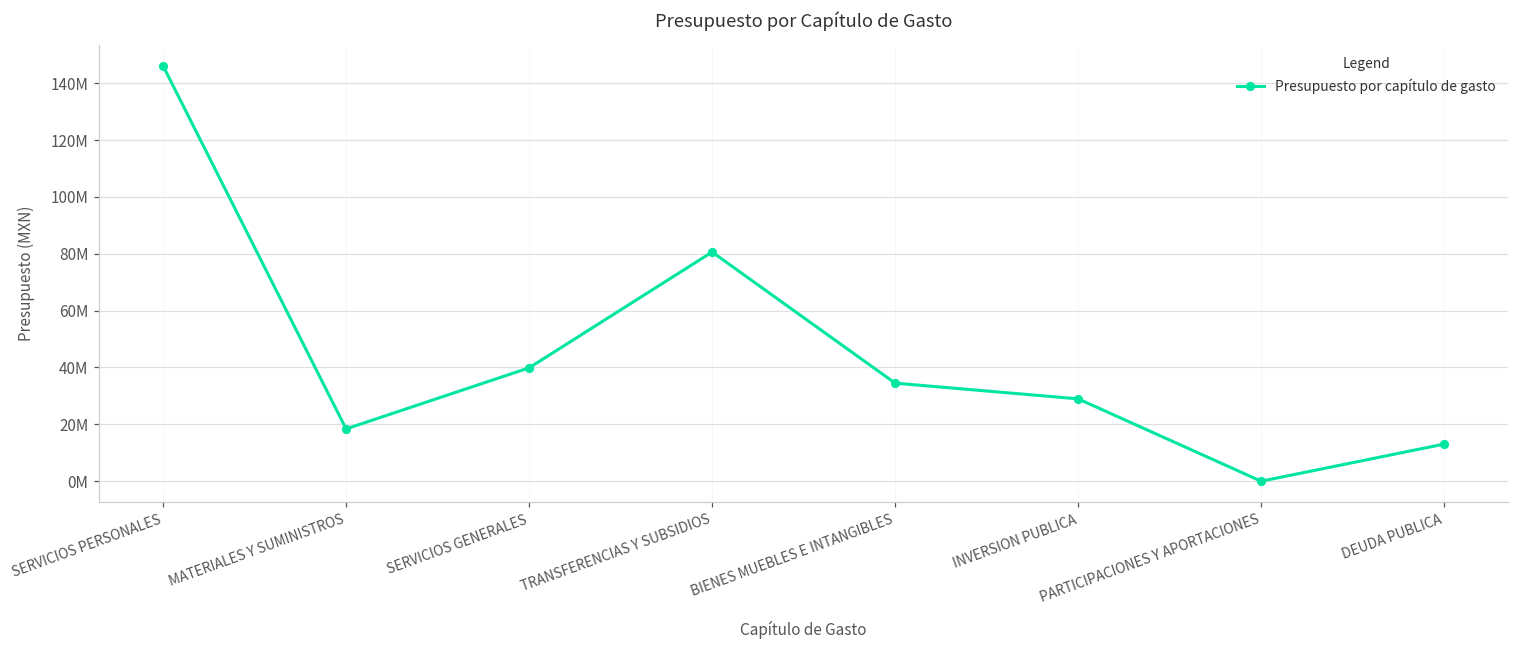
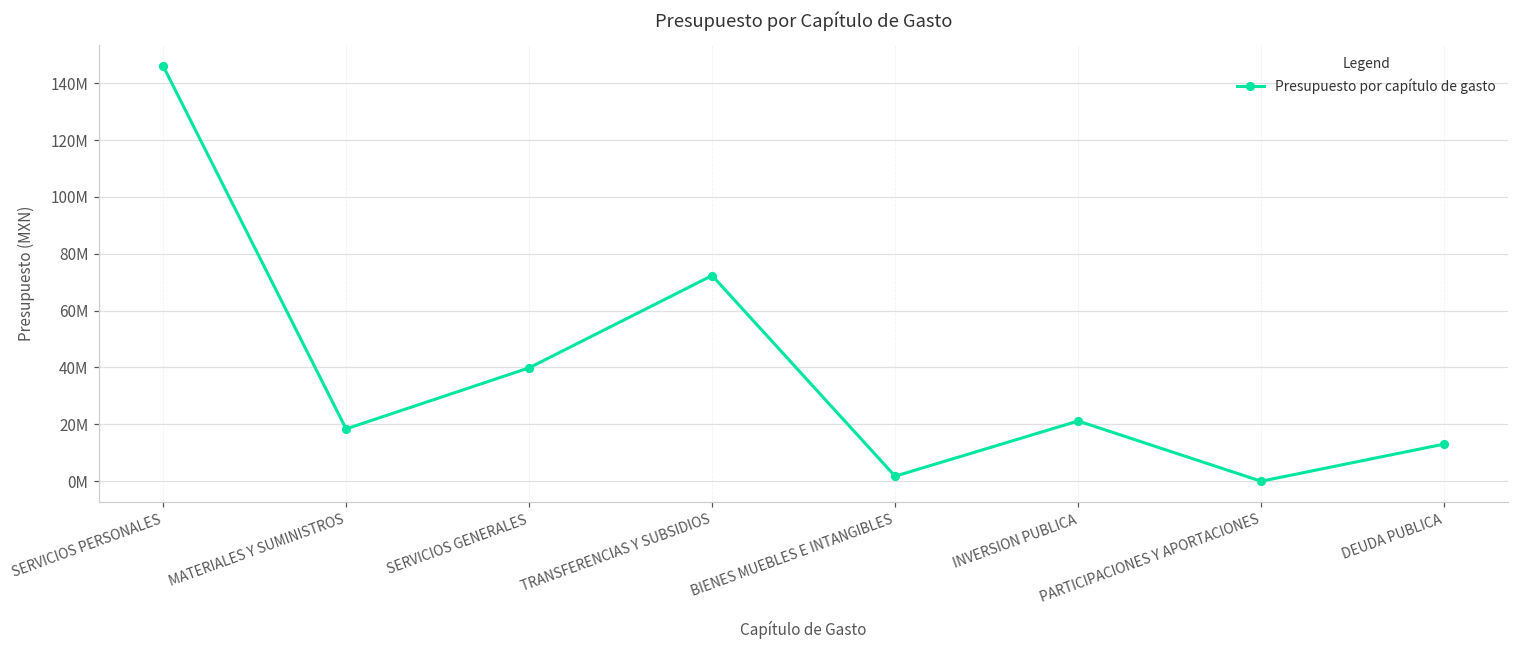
TRANSFERENCIAS Y SUBSIDIOS: 81000000 -> 72000000
BIENES MUEBLES E INTANGIBLES: 34000000 -> 2000000
INVERSION PUBLICA: 29000000 -> 21000000
